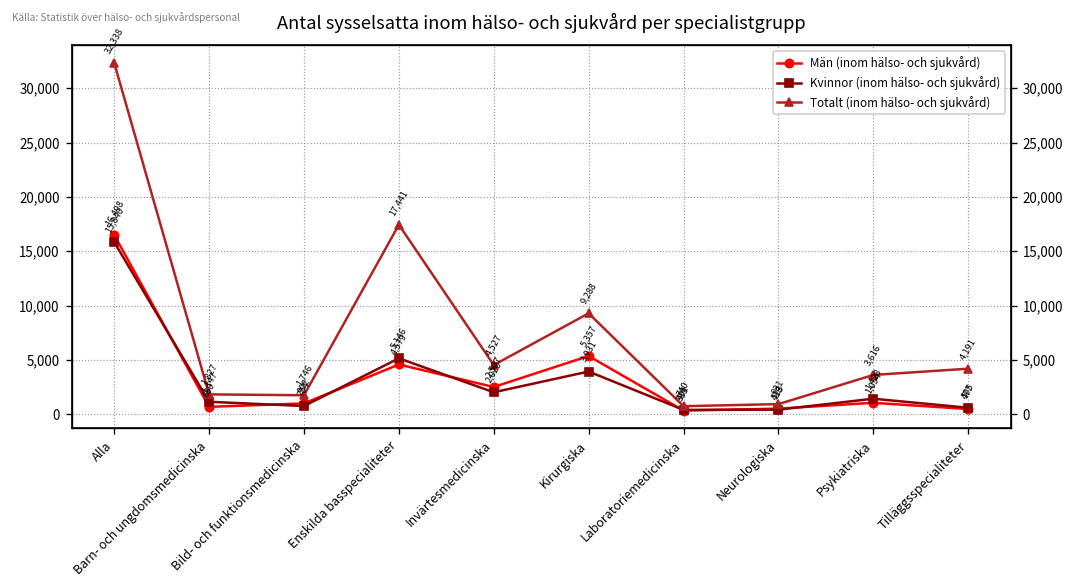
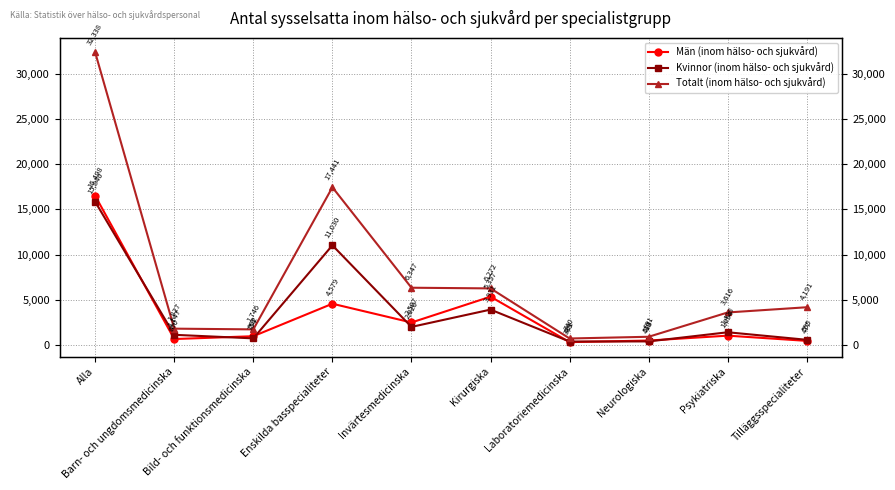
Kvinnor (inom hälso- och sjukvård), Enskilda basspecialiteter: 5,146 -> 11,030
Totalt (inom hälso- och sjukvård), Invärtesmedicinska: 4,527 -> 6,347
Totalt (inom hälso- och sjukvård), Kirurgiska: 9,288 -> 6,272
